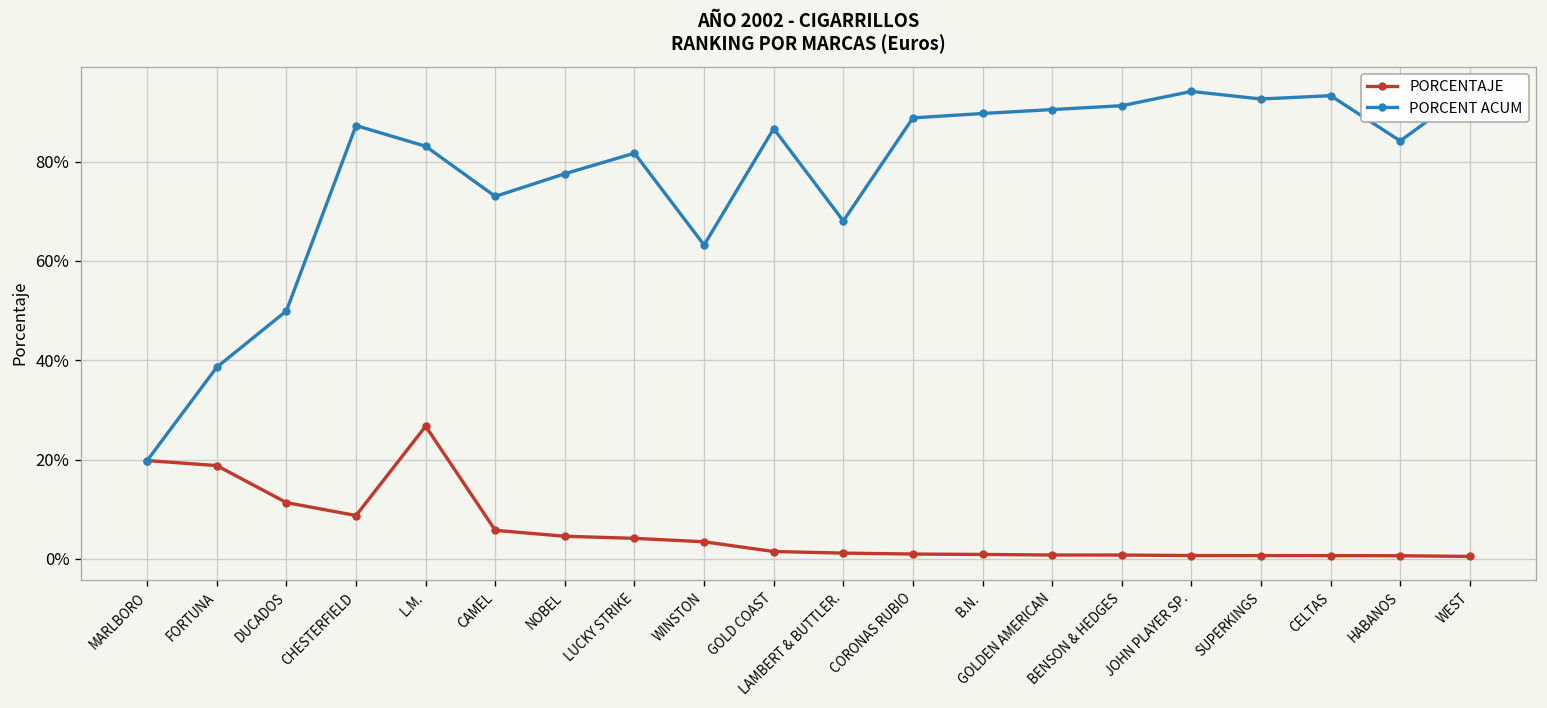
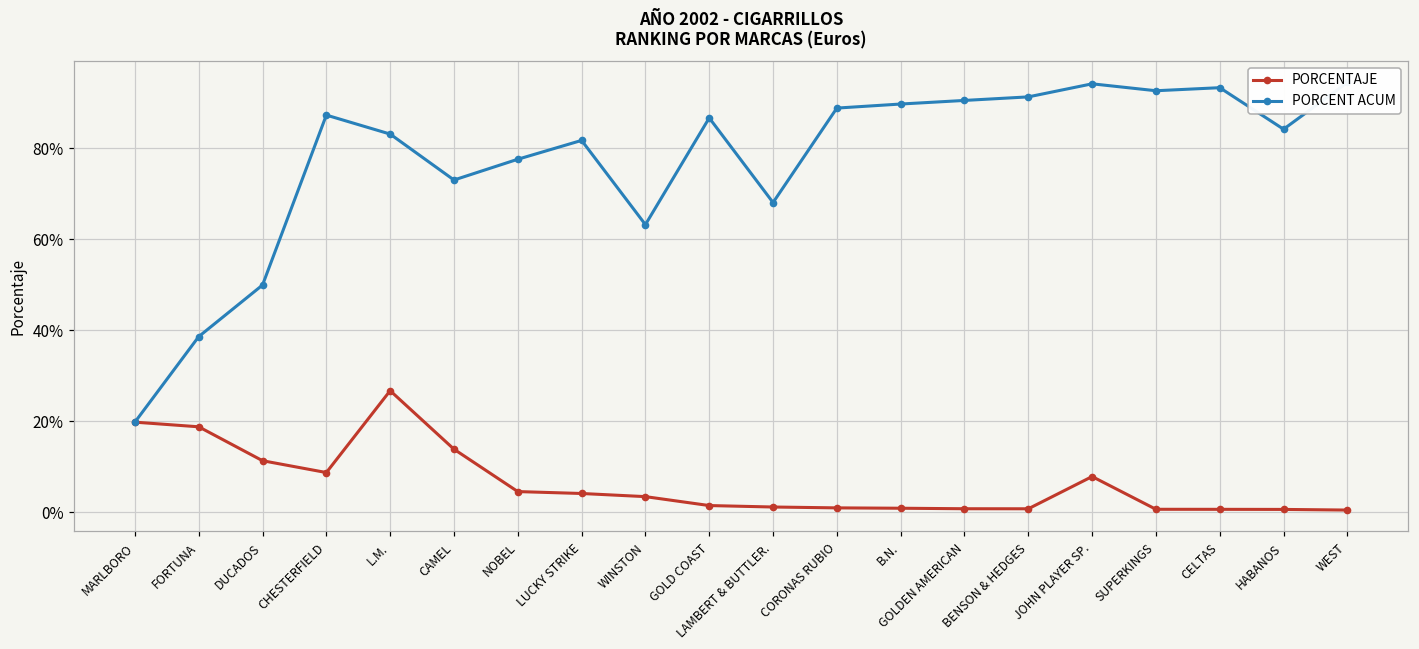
PORCENTAJE, CAMEL: 6% -> 14%
PORCENTAJE, JOHN PLAYER SP.: 1% -> 8%
